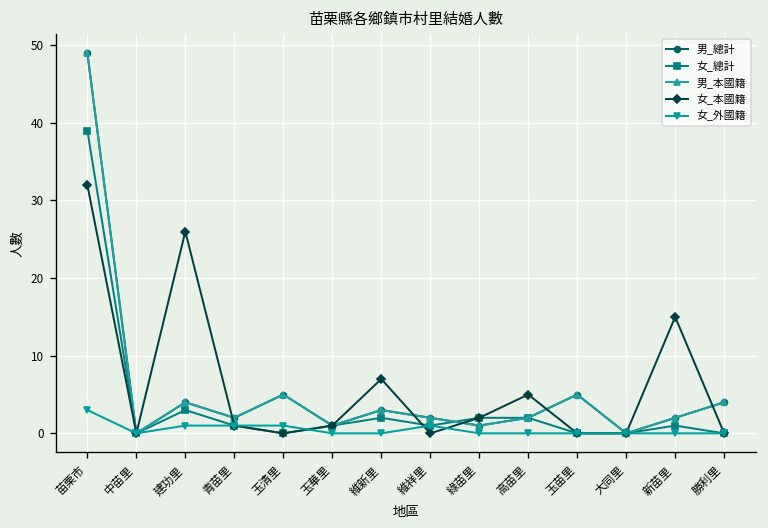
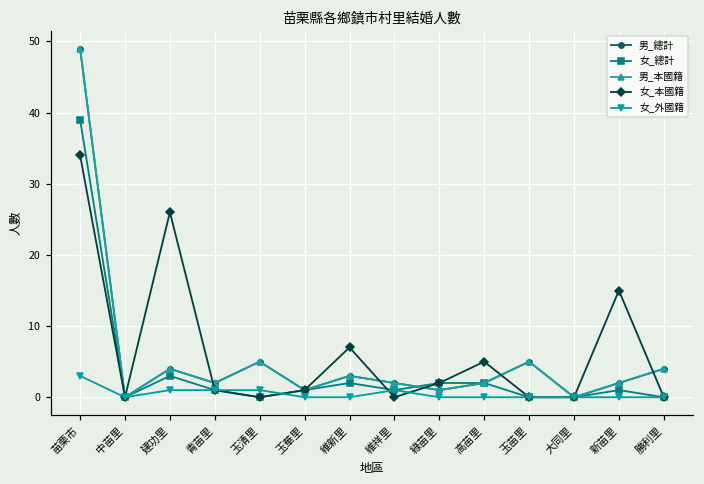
女_本國籍, 苗栗市: 32 -> 34
